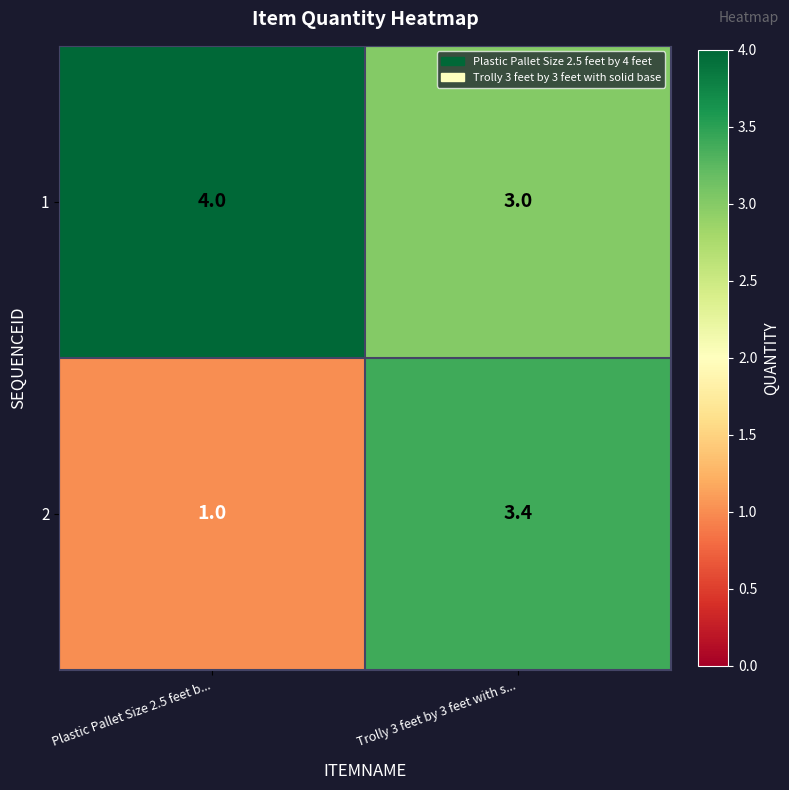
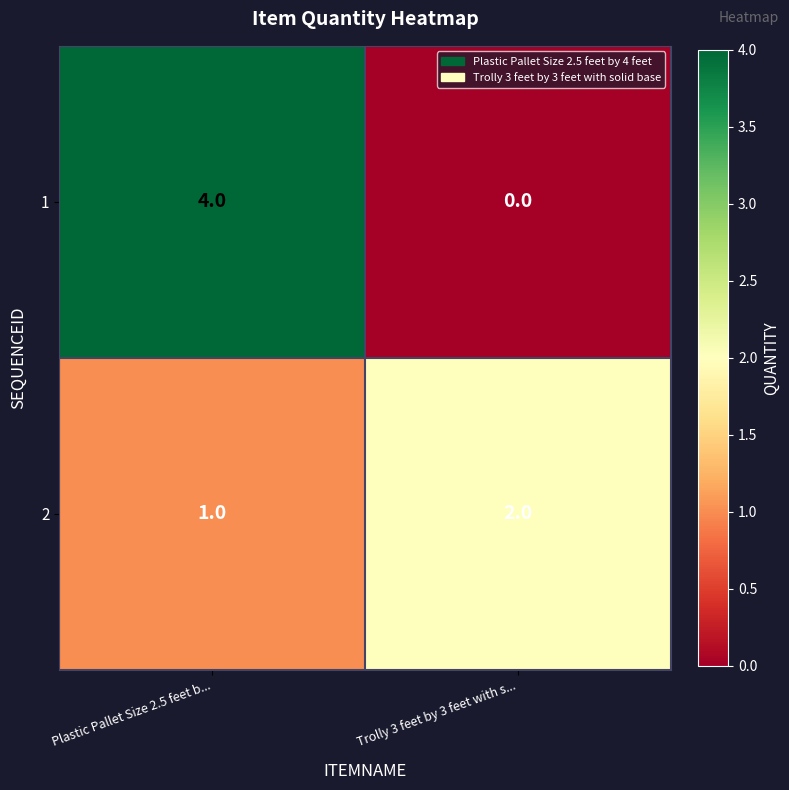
1, Trolly 3 feet by 3 feet with s...: 3.0 -> 0.0
2, Trolly 3 feet by 3 feet with s...: 3.4 -> 2.0
